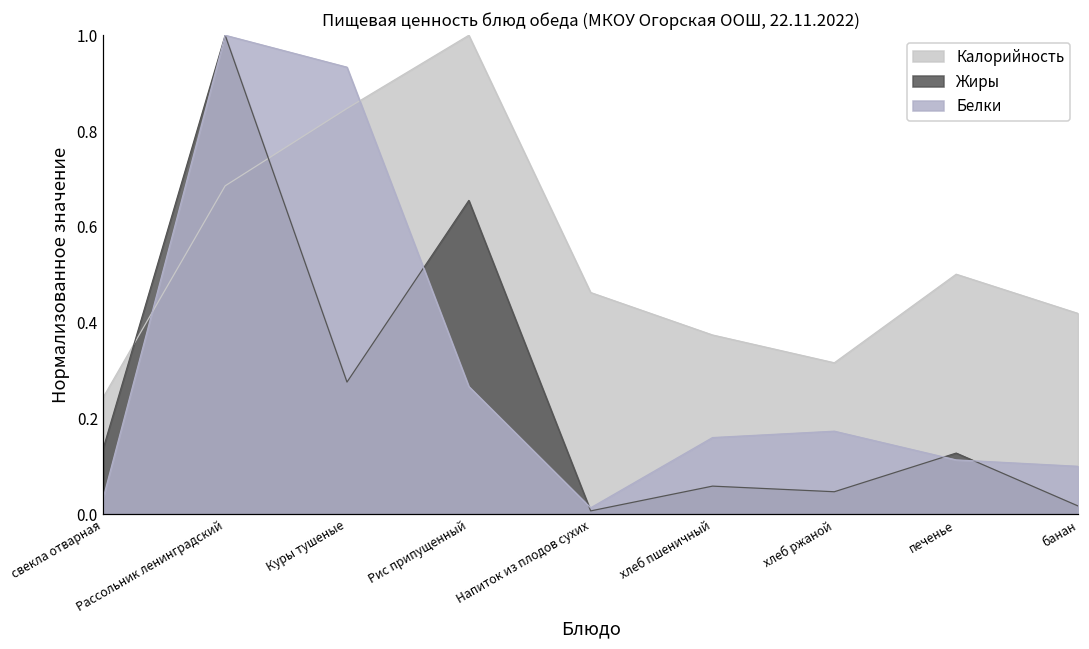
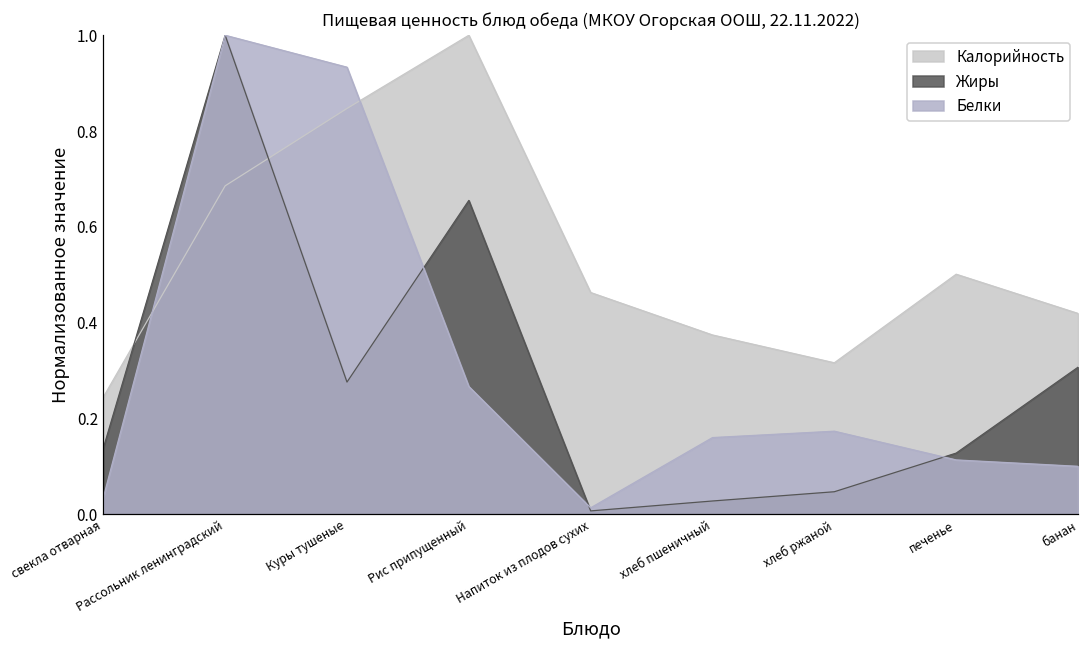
Жиры, хлеб пшеничный: 0.06 -> 0.03
Жиры, банан: 0.02 -> 0.31
